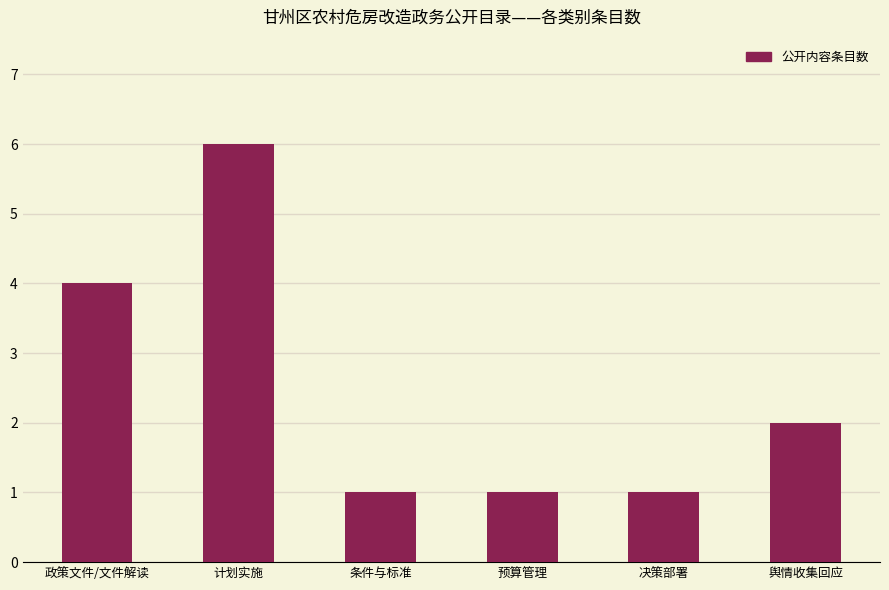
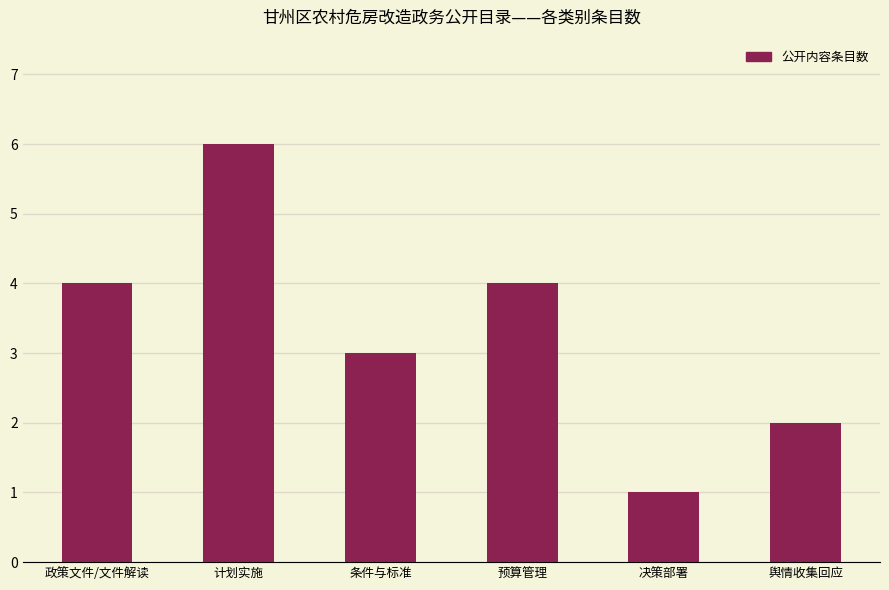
条件与标准: 1 -> 3
预算管理: 1 -> 4
